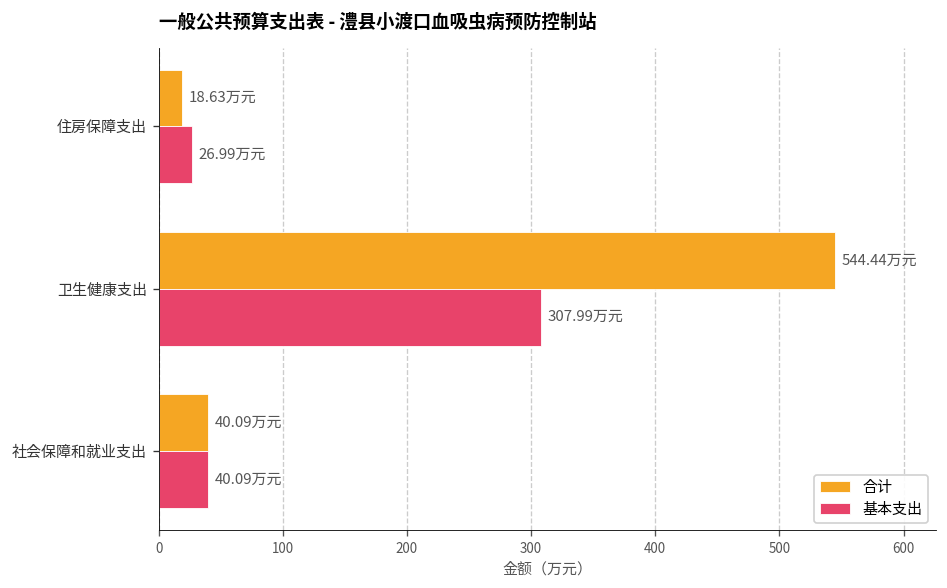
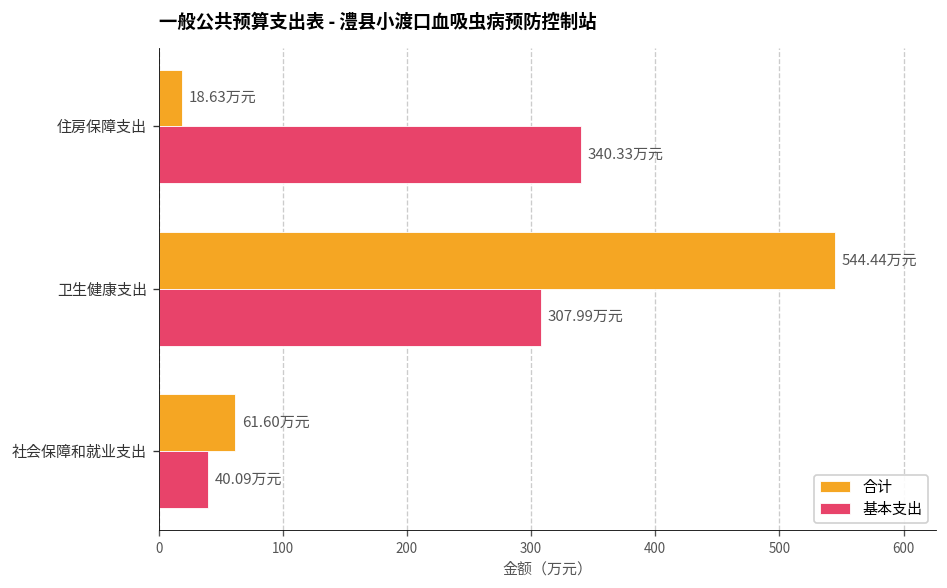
基本支出, 住房保障支出: 26.99 -> 340.33
合计, 社会保障和就业支出: 40.09 -> 61.60
